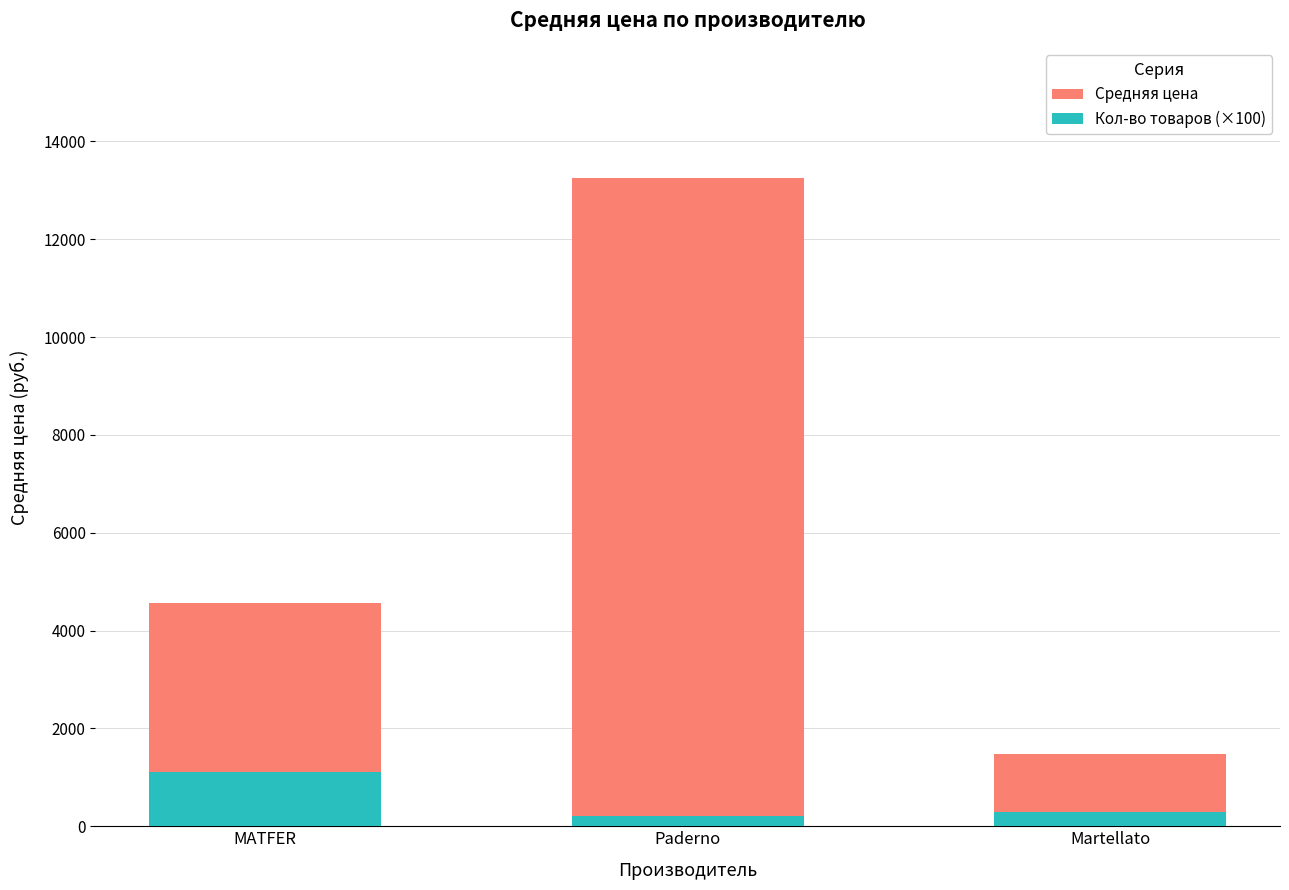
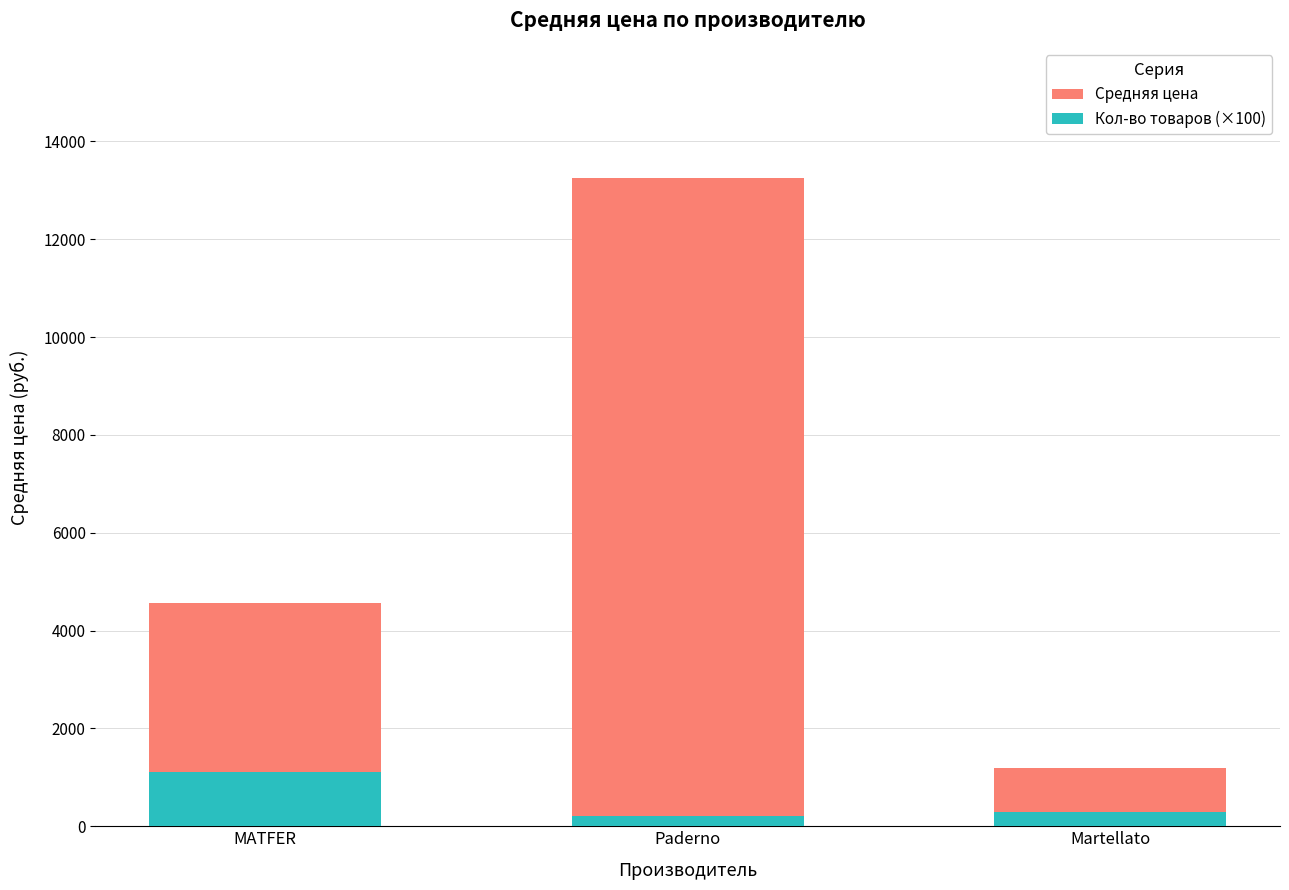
Средняя цена, Martellato: 1500 -> 1200
